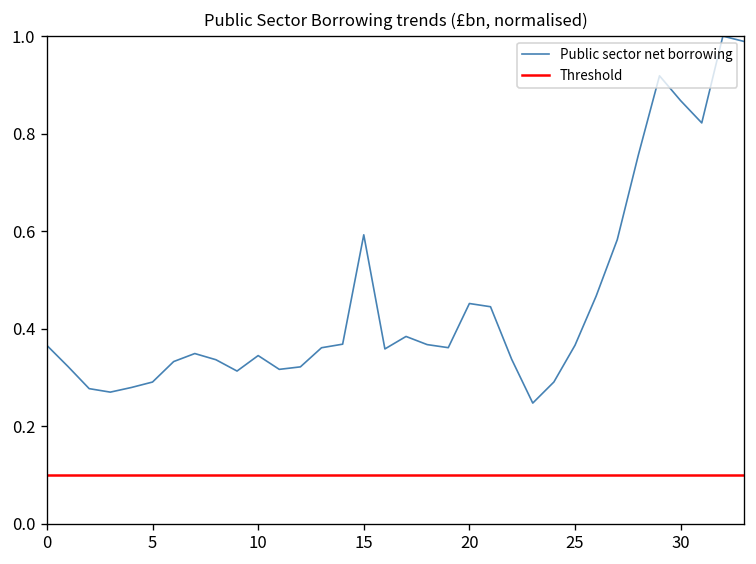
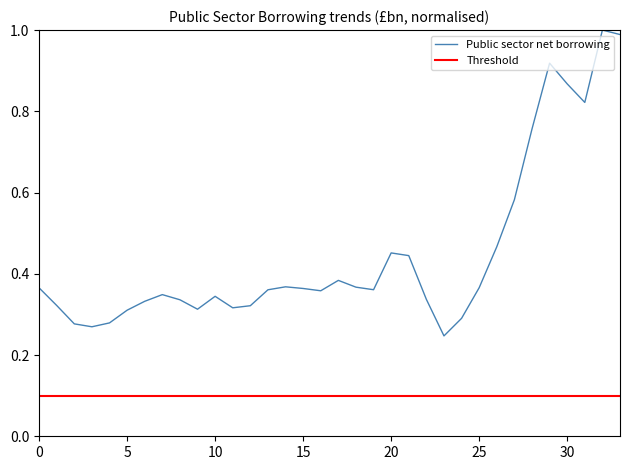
Public sector net borrowing, 5: 0.29 -> 0.31
Public sector net borrowing, 15: 0.59 -> 0.36
